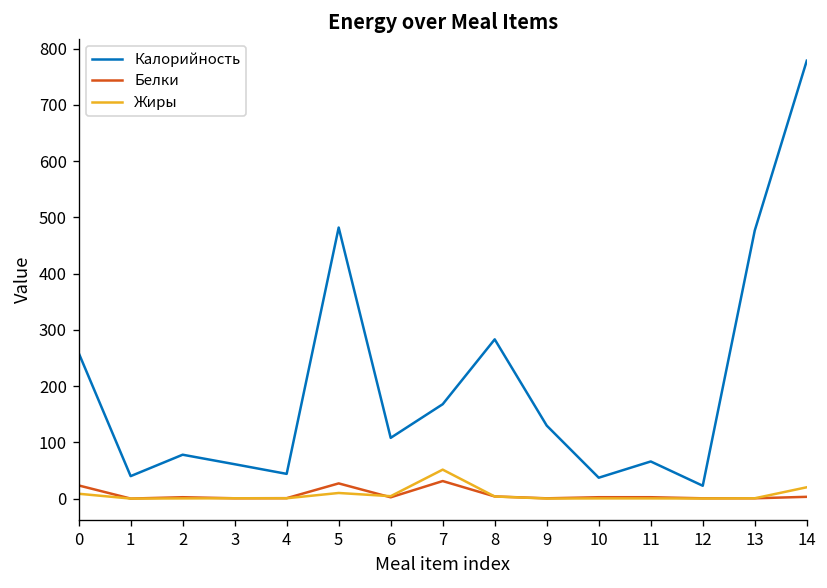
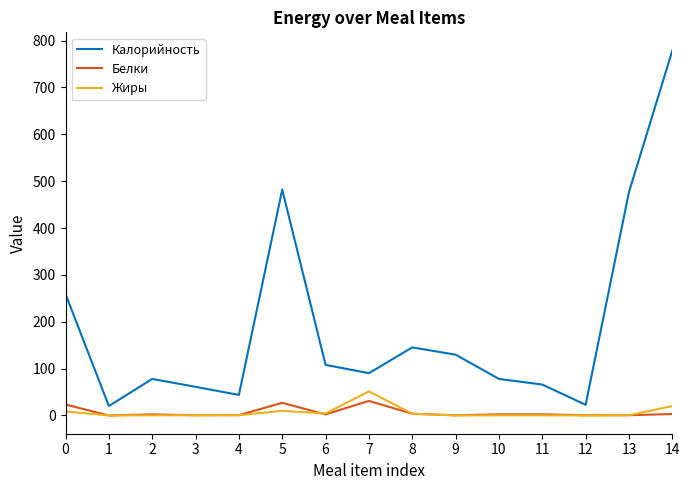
Калорийность, 1: 40 -> 20
Калорийность, 7: 170 -> 90
Калорийность, 8: 280 -> 150
Калорийность, 10: 40 -> 80
